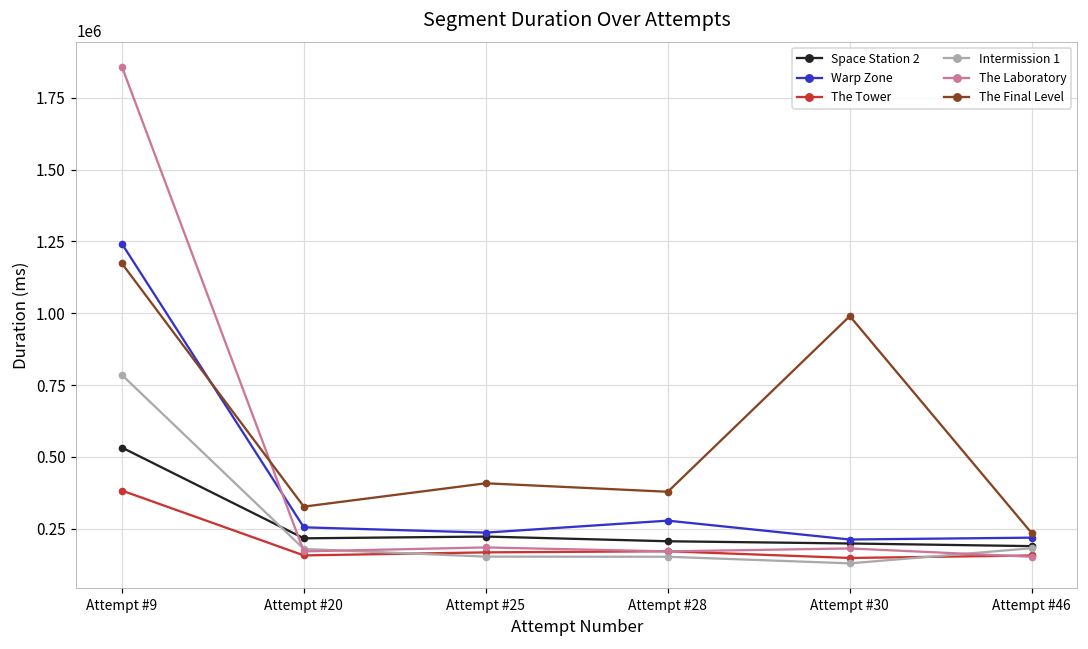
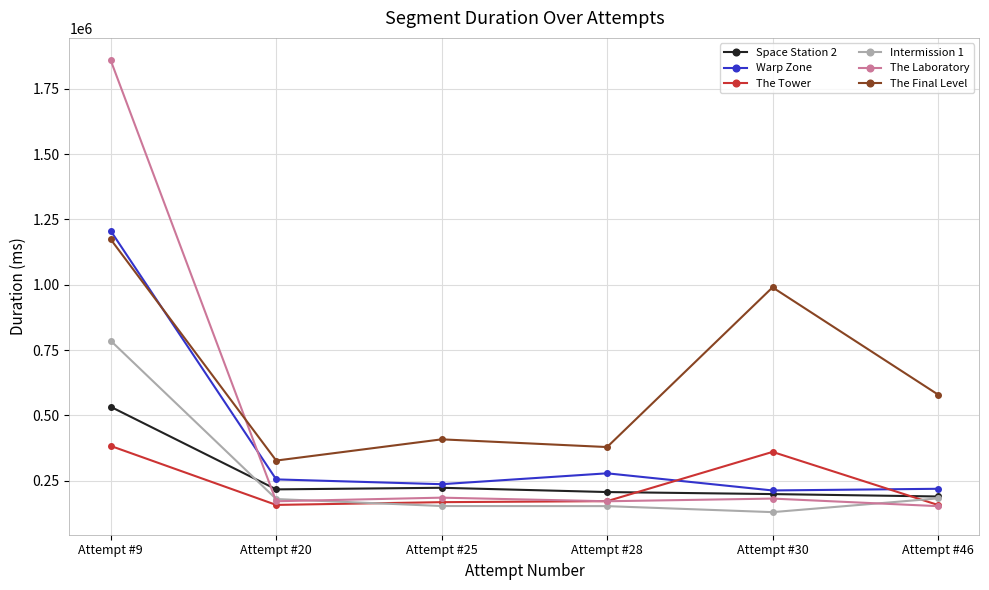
Warp Zone, Attempt #9: 1240000 -> 1210000
The Tower, Attempt #30: 150000 -> 360000
The Final Level, Attempt #46: 230000 -> 580000
